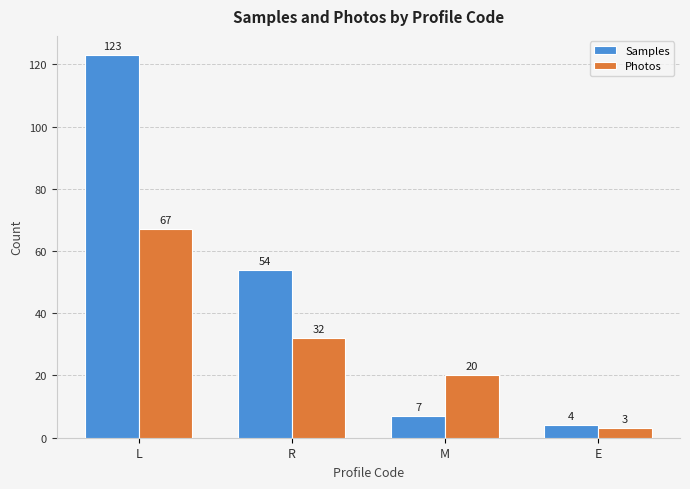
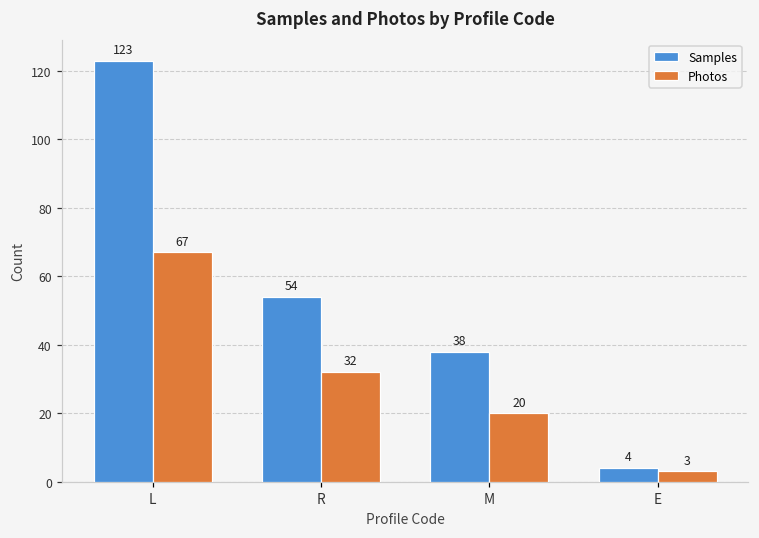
Samples, M: 7 -> 38
